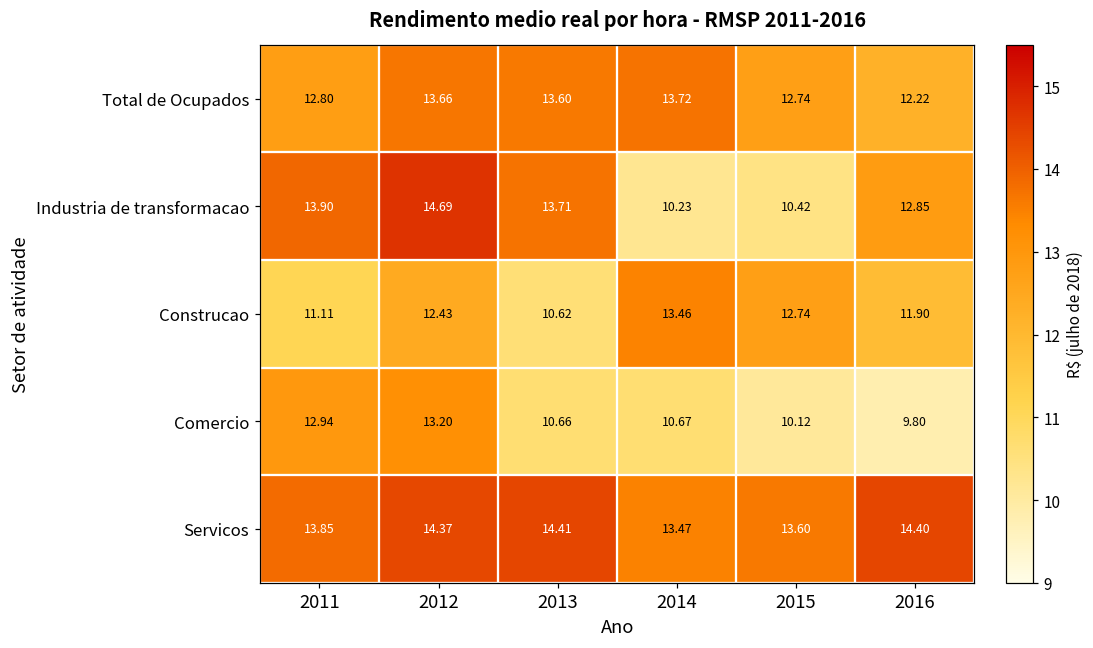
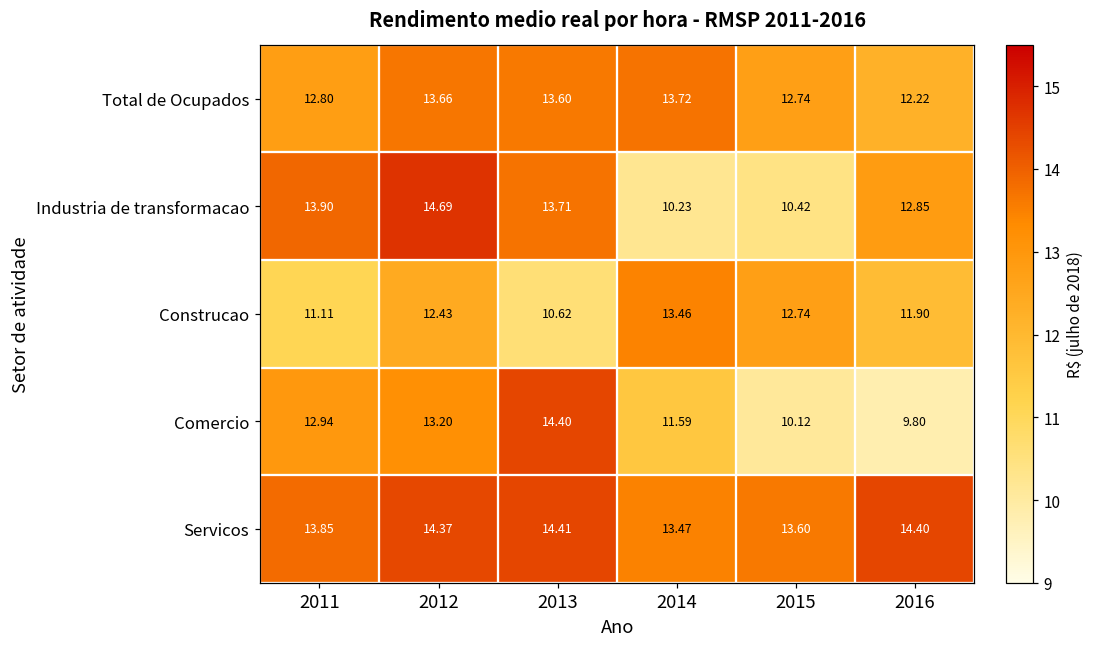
Comercio, 2013: 10.66 -> 14.40
Comercio, 2014: 10.67 -> 11.59
